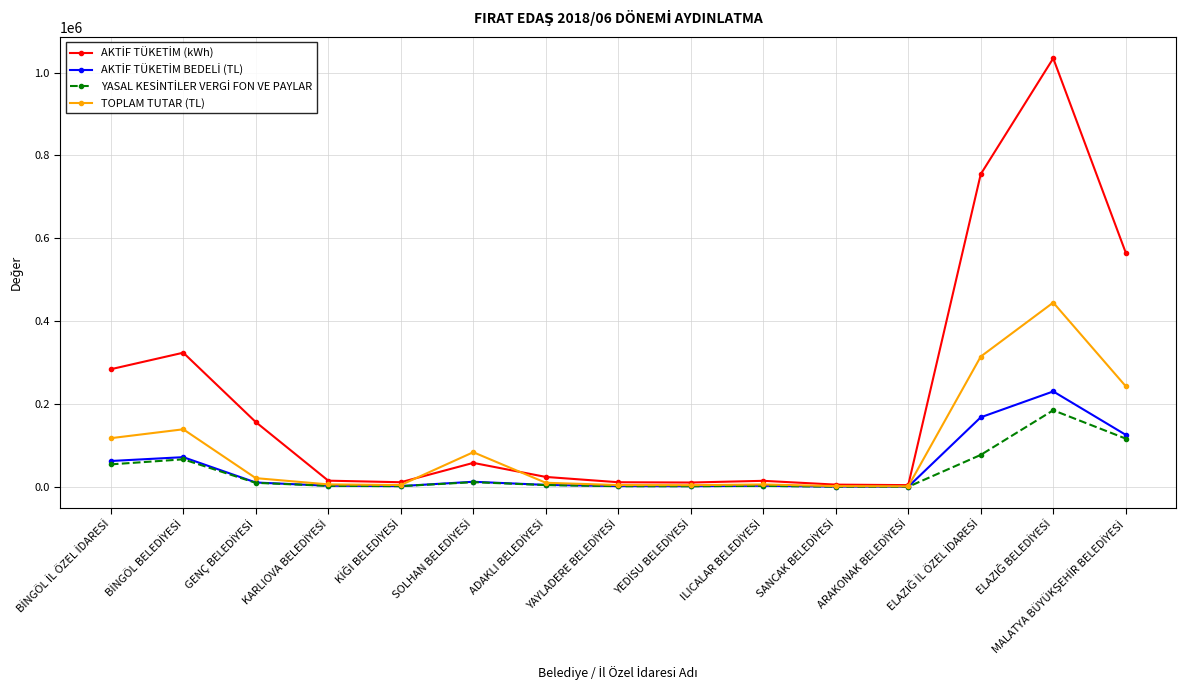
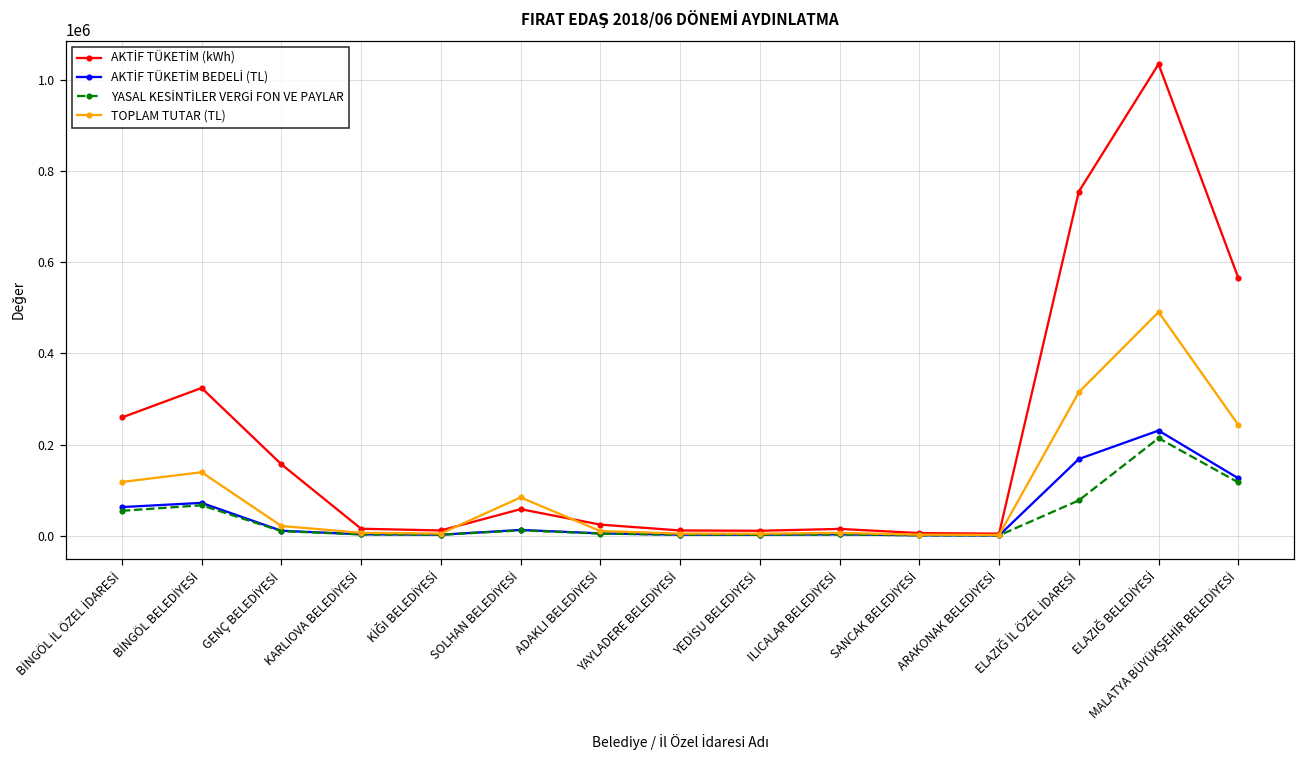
AKTİF TÜKETİM (kWh), BİNGÖL İL ÖZEL İDARESİ: 280000 -> 260000
YASAL KESİNTİLER VERGİ FON VE PAYLAR, ELAZIĞ BELEDİYESİ: 190000 -> 210000
TOPLAM TUTAR (TL), ELAZIĞ BELEDİYESİ: 450000 -> 490000
